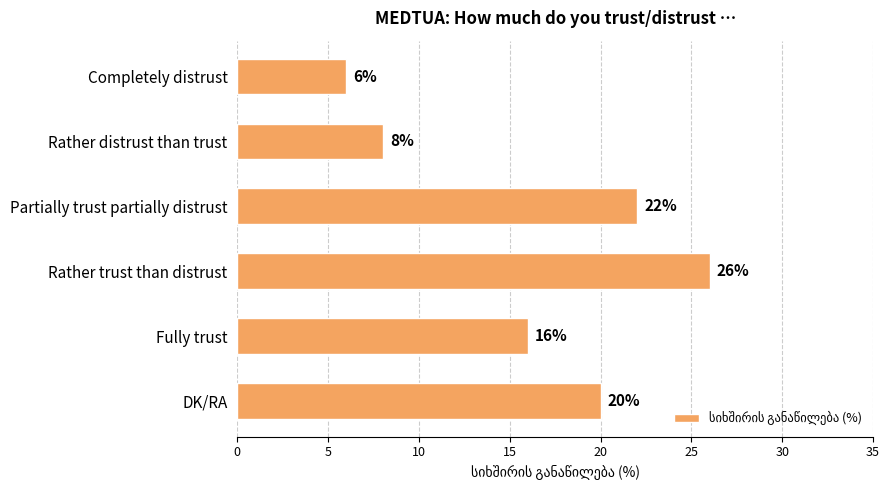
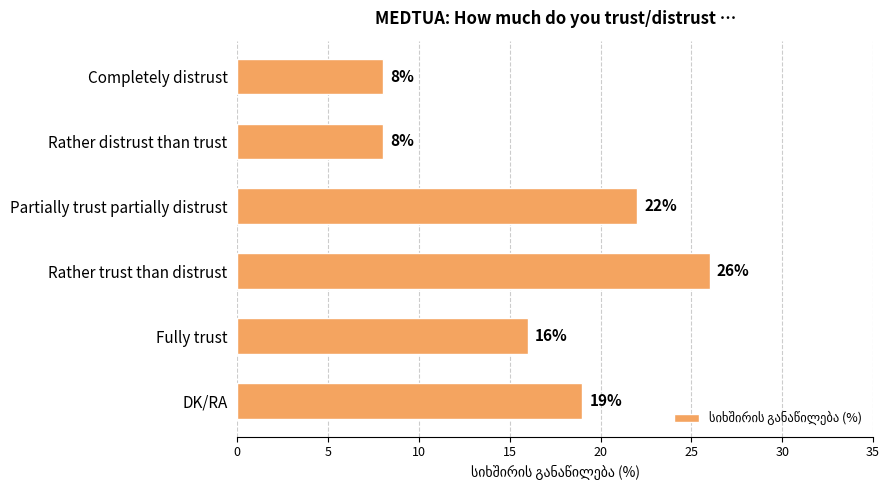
Completely distrust: 6% -> 8%
DK/RA: 20% -> 19%
